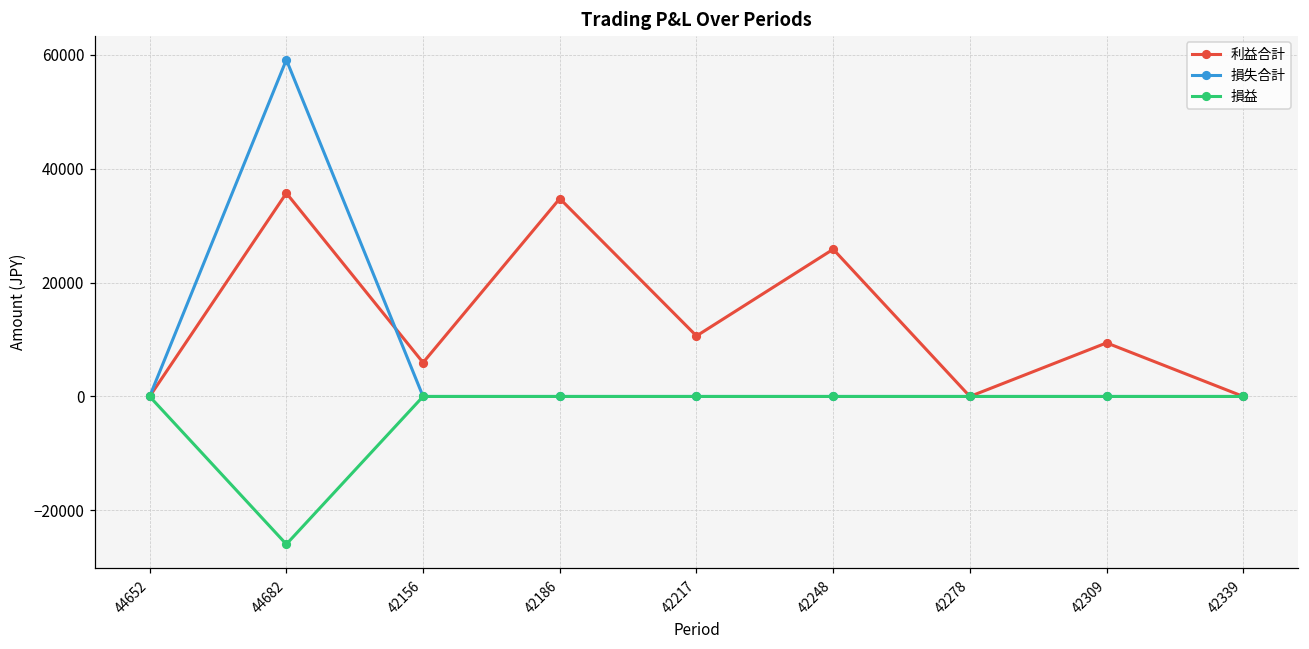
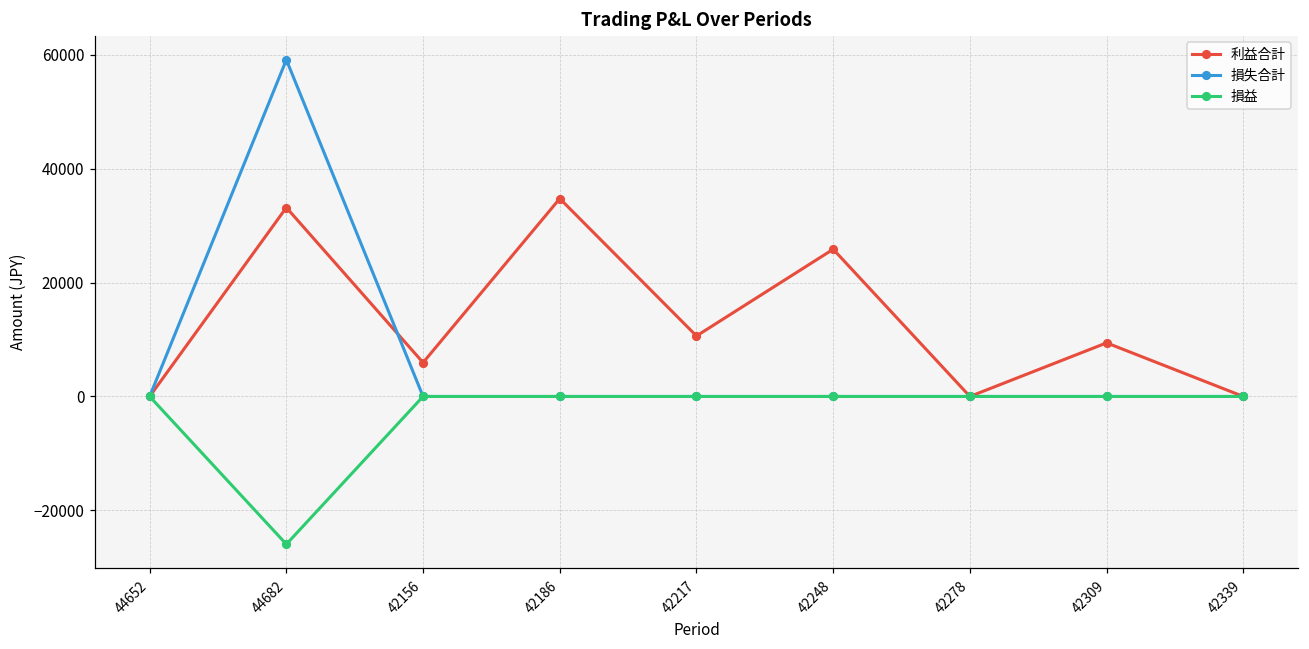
利益合計, 44682: 36000 -> 33000
